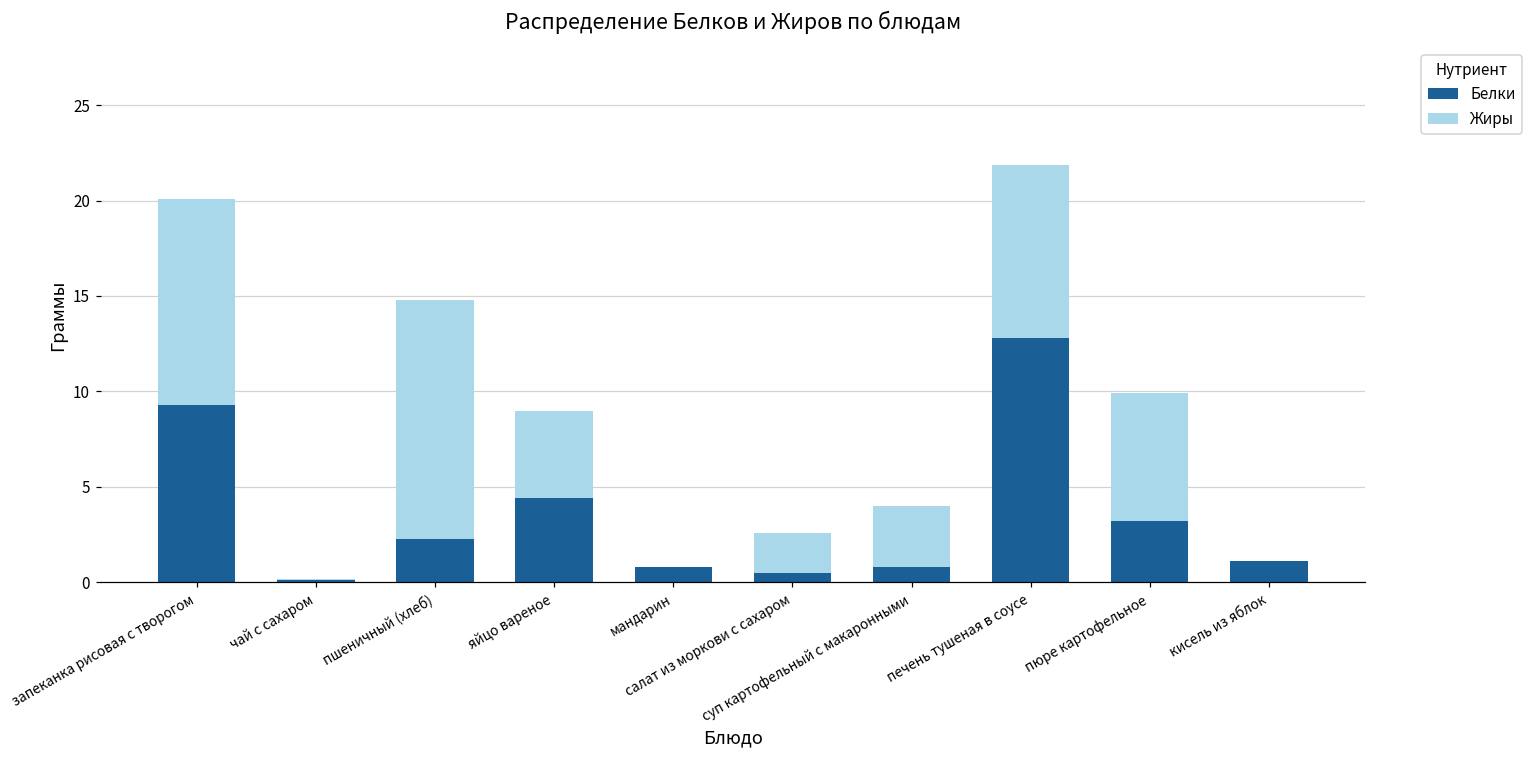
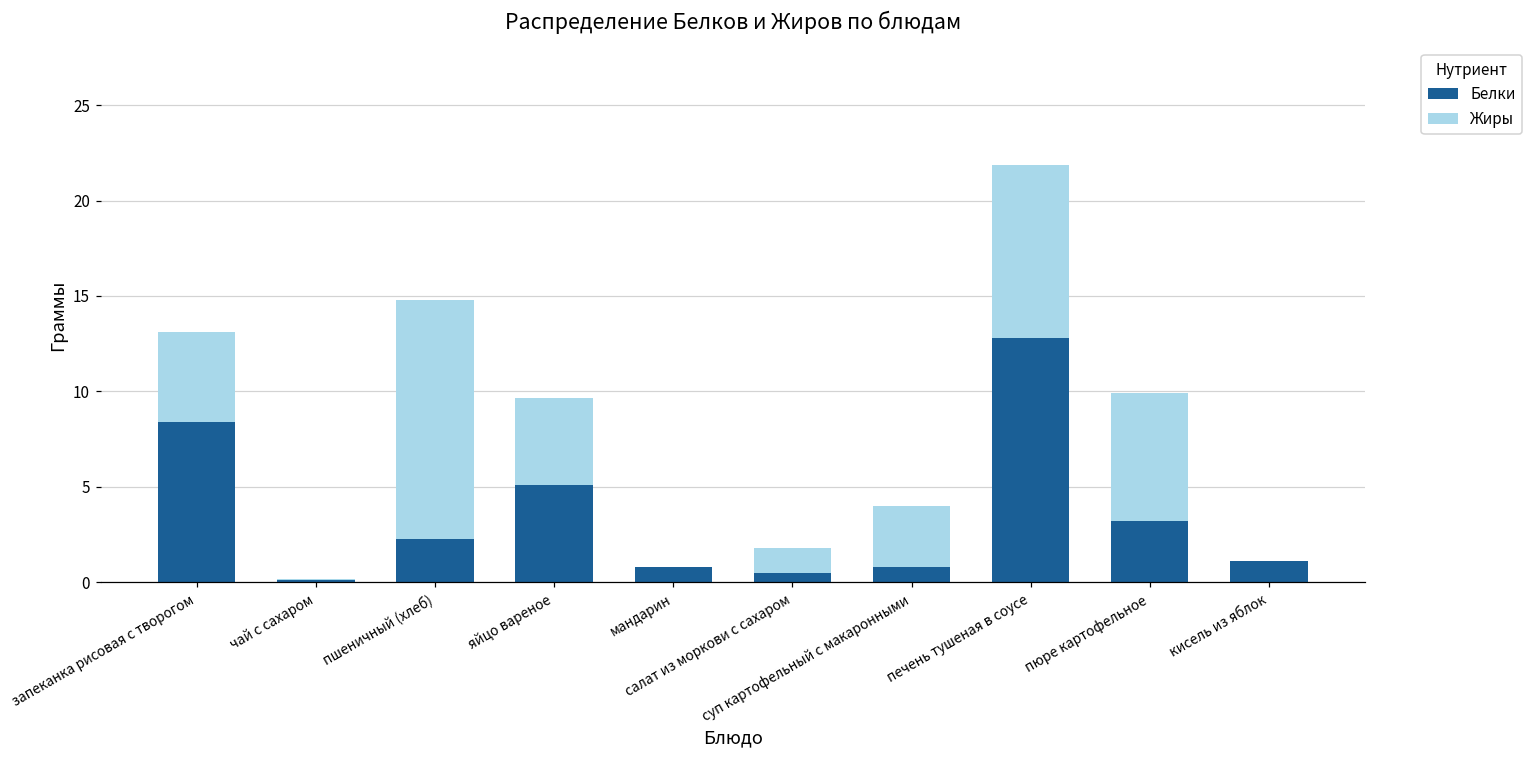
Белки, запеканка рисовая с творогом: 9.3 -> 8.4
Жиры, запеканка рисовая с творогом: 10.8 -> 4.7
Белки, яйцо вареное: 4.4 -> 5.1
Жиры, салат из моркови с сахаром: 2.1 -> 1.3
